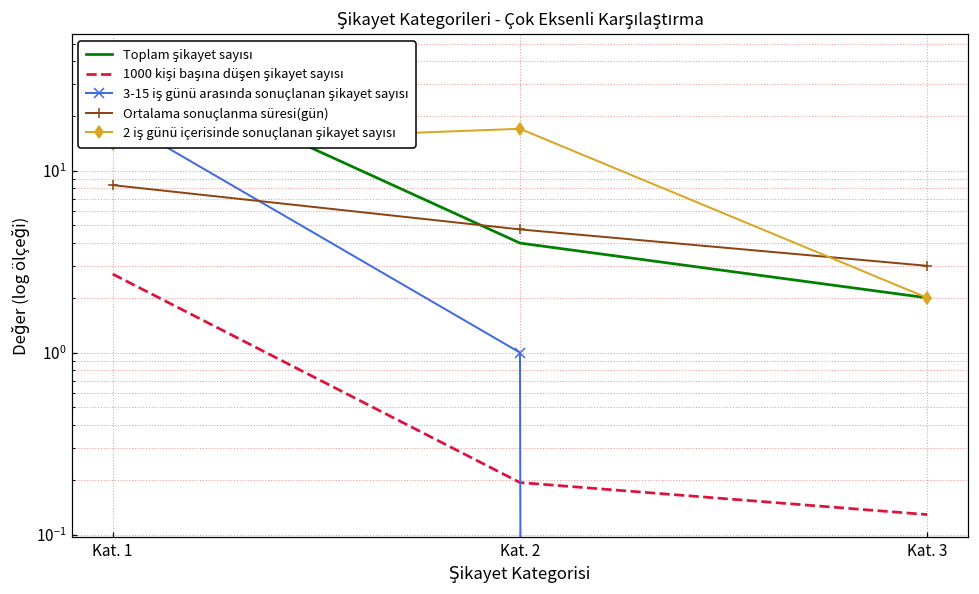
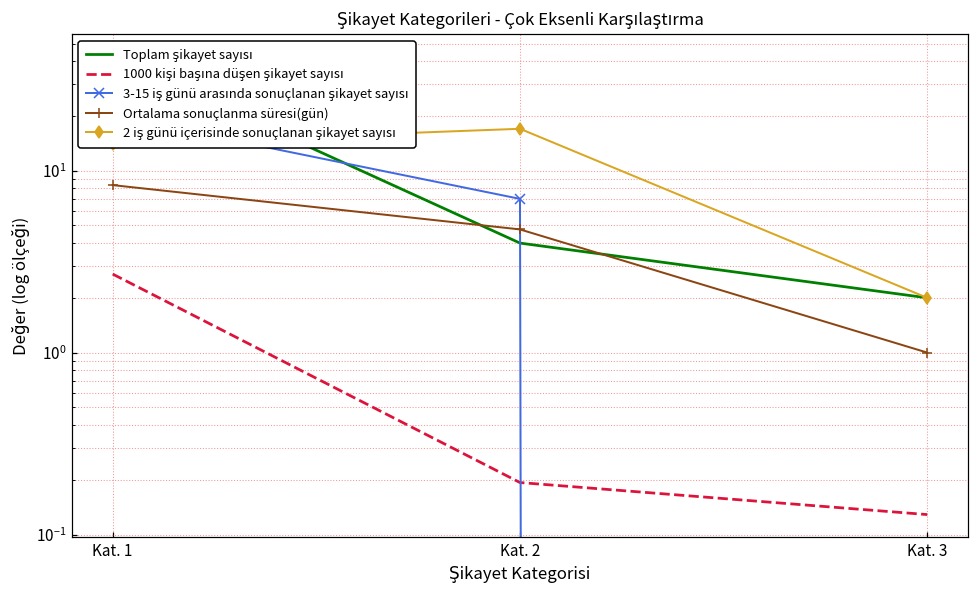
3-15 iş günü arasında sonuçlanan şikayet sayısı, Kat. 2: 1 -> 7
Ortalama sonuçlanma süresi(gün), Kat. 3: 3 -> 1
